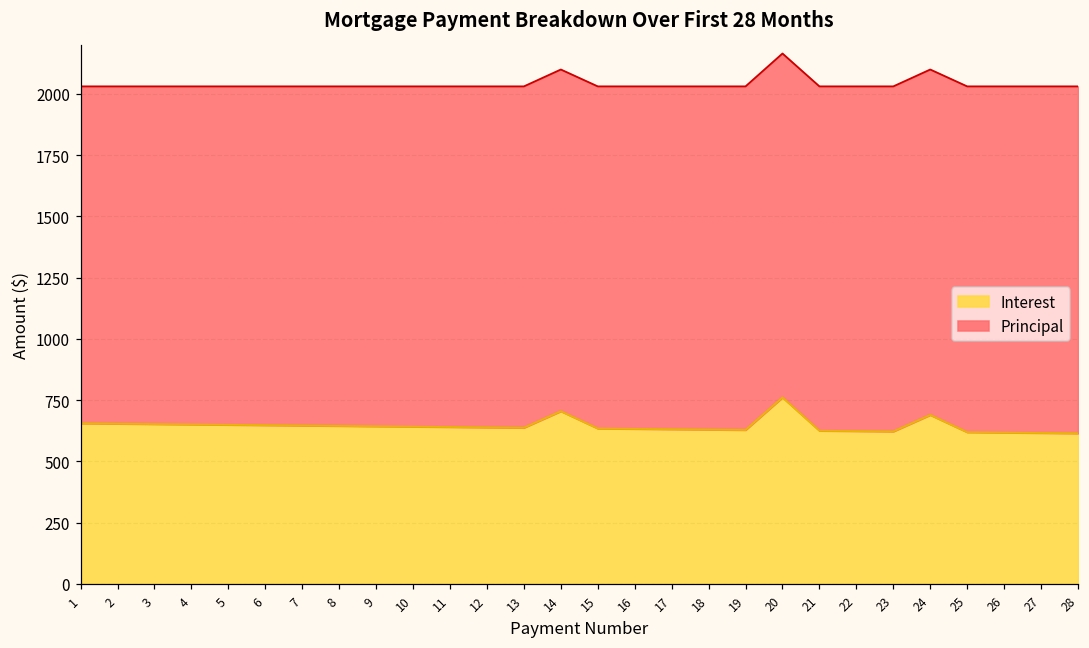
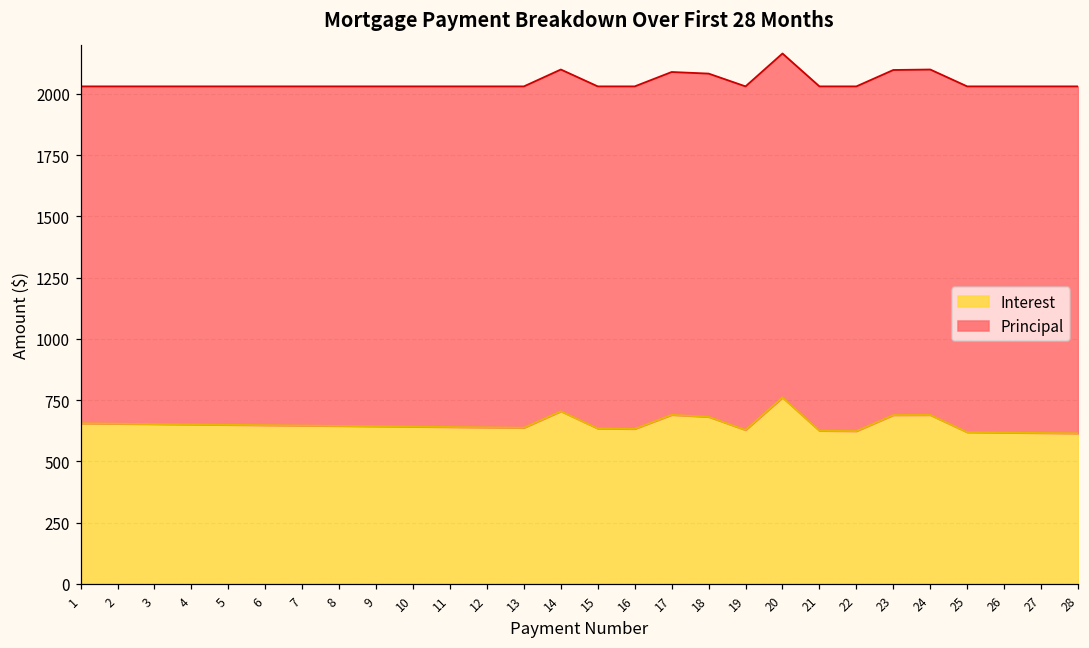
Interest, 17: 630 -> 690
Interest, 18: 630 -> 680
Interest, 23: 620 -> 690
